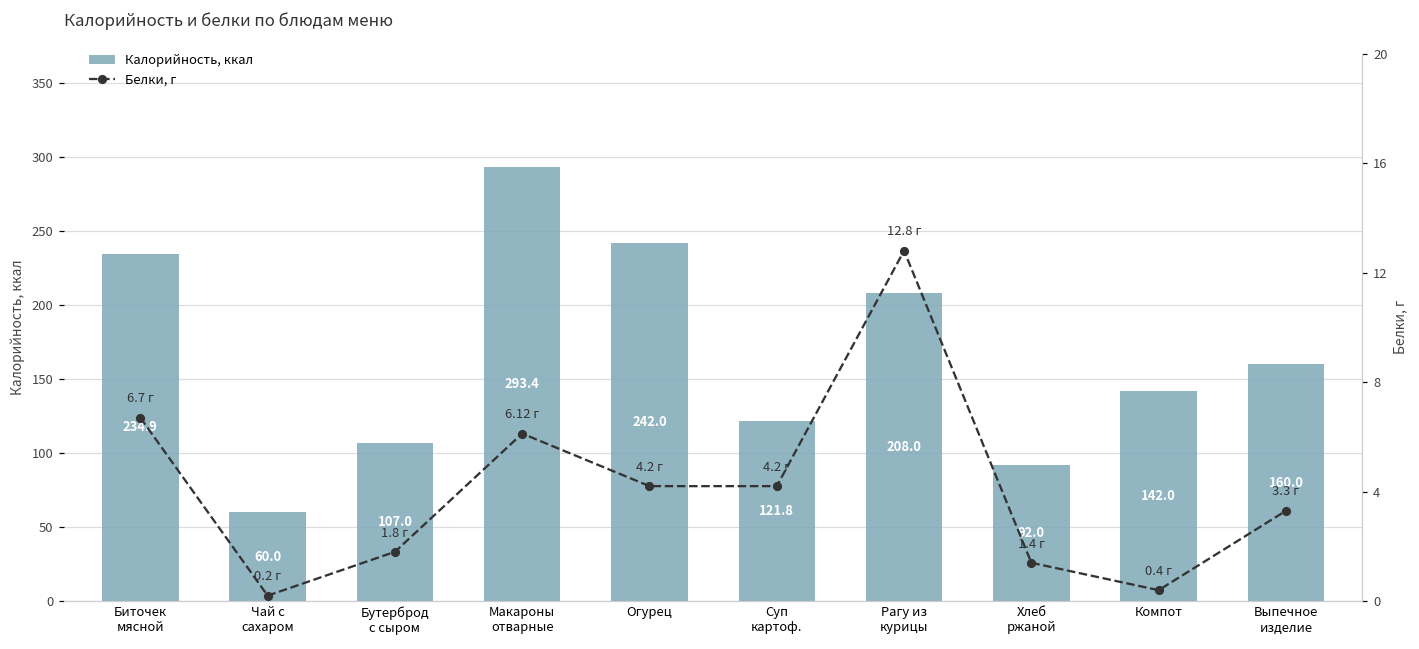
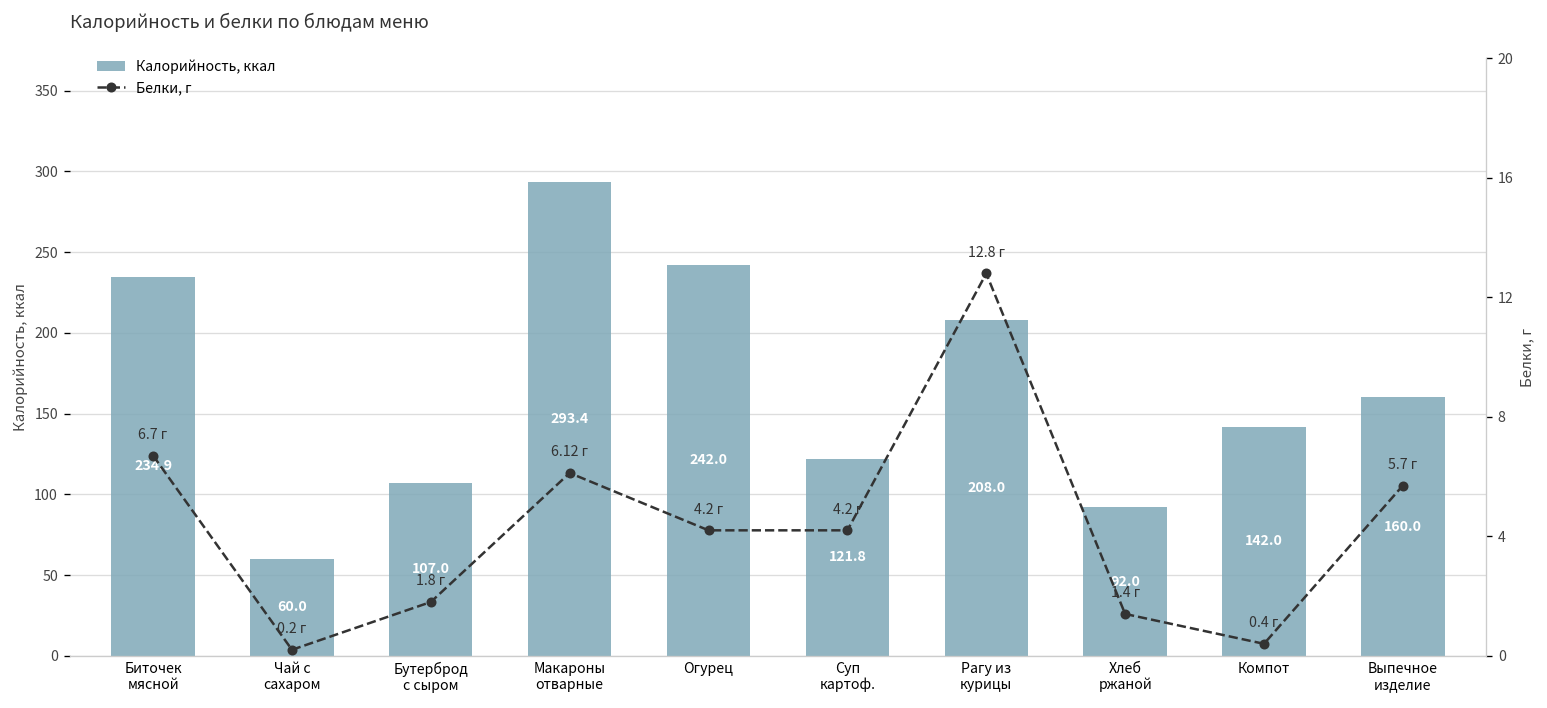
Белки, г, Выпечное изделие: 3.3 -> 5.7
